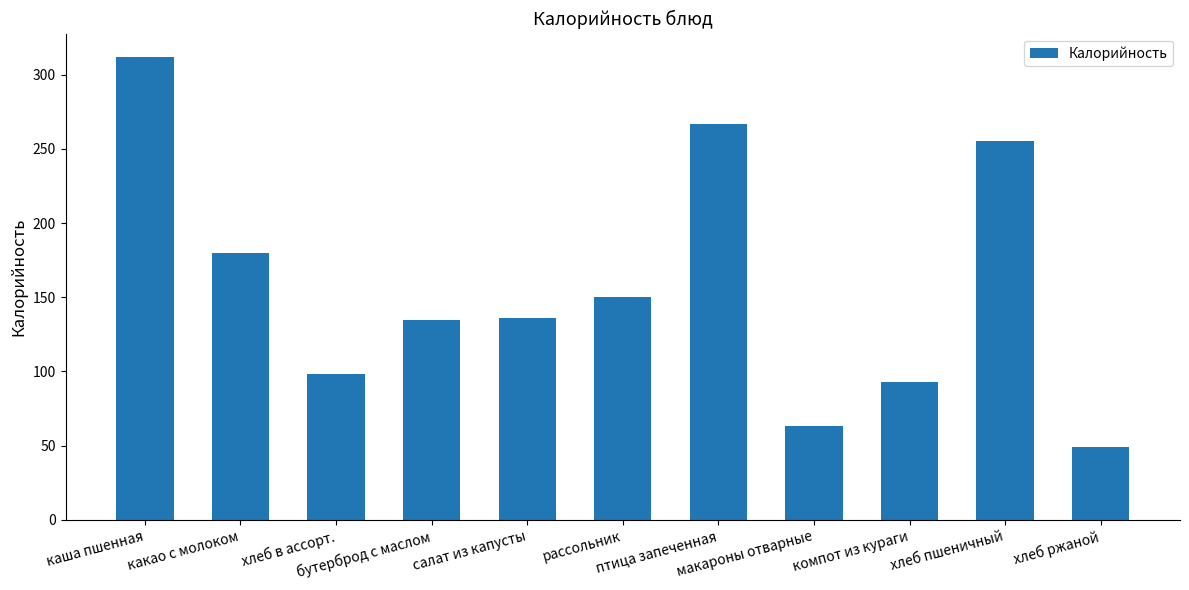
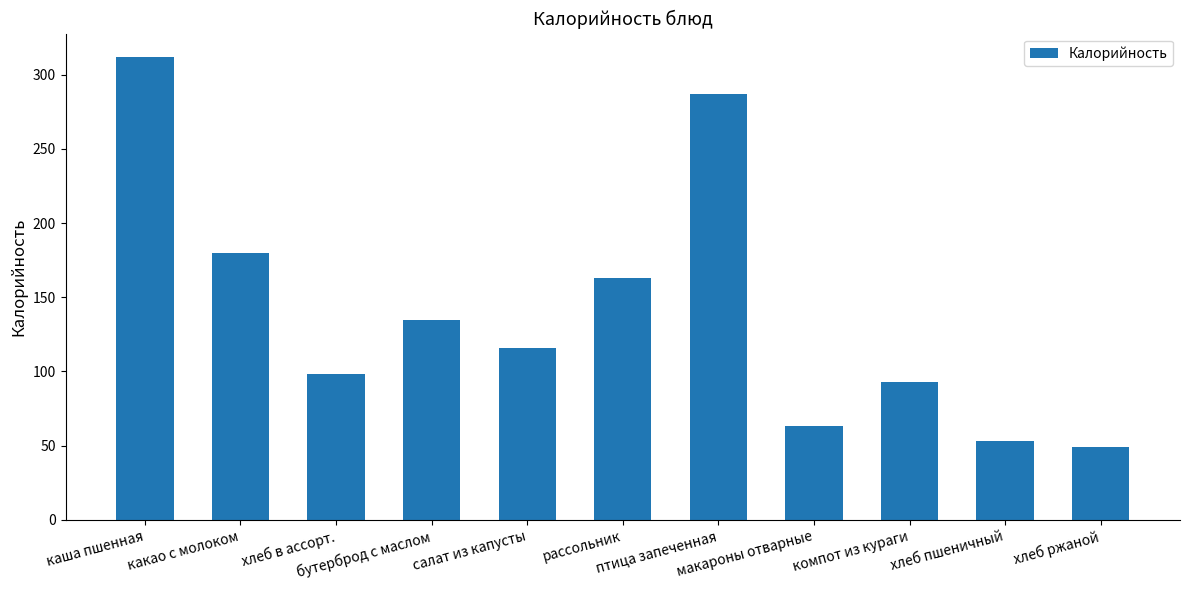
салат из капусты: 136 -> 116
рассольник: 150 -> 163
птица запеченная: 267 -> 287
хлеб пшеничный: 255 -> 53
